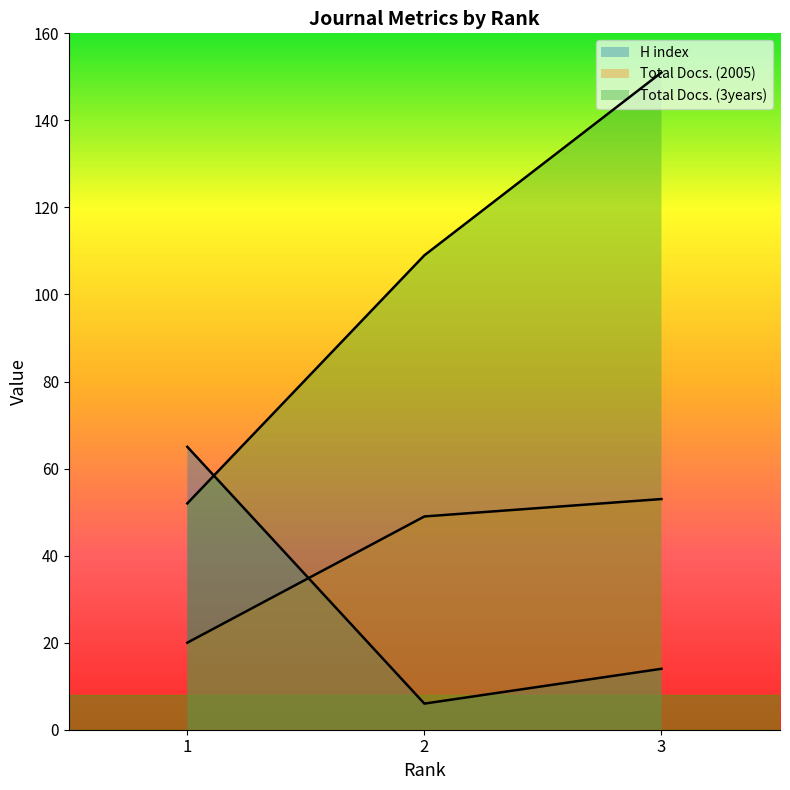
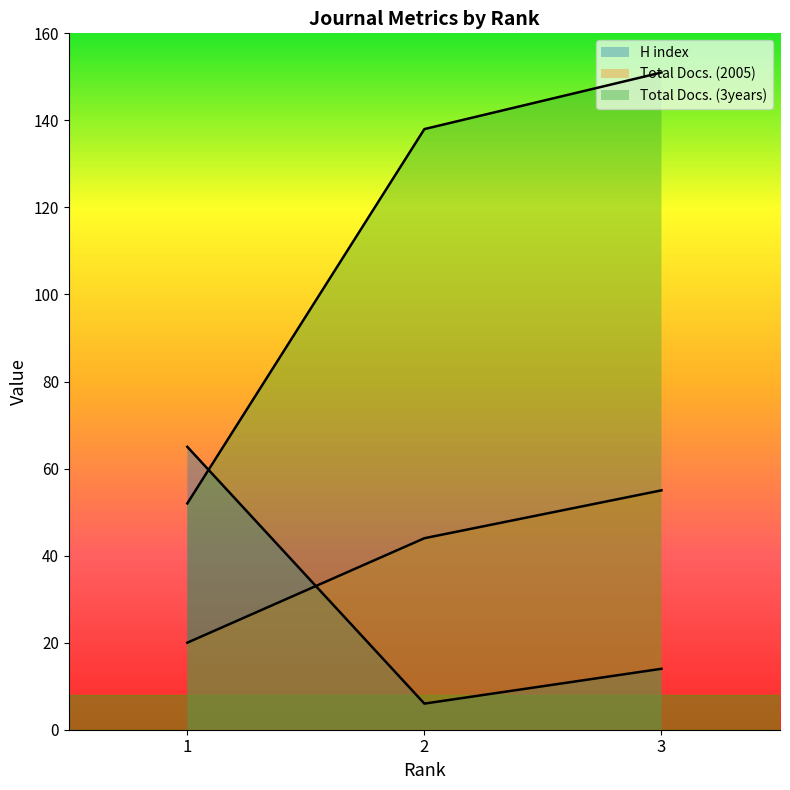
Total Docs. (2005), 2: 49 -> 44
Total Docs. (3years), 2: 109 -> 138
Total Docs. (2005), 3: 53 -> 55
